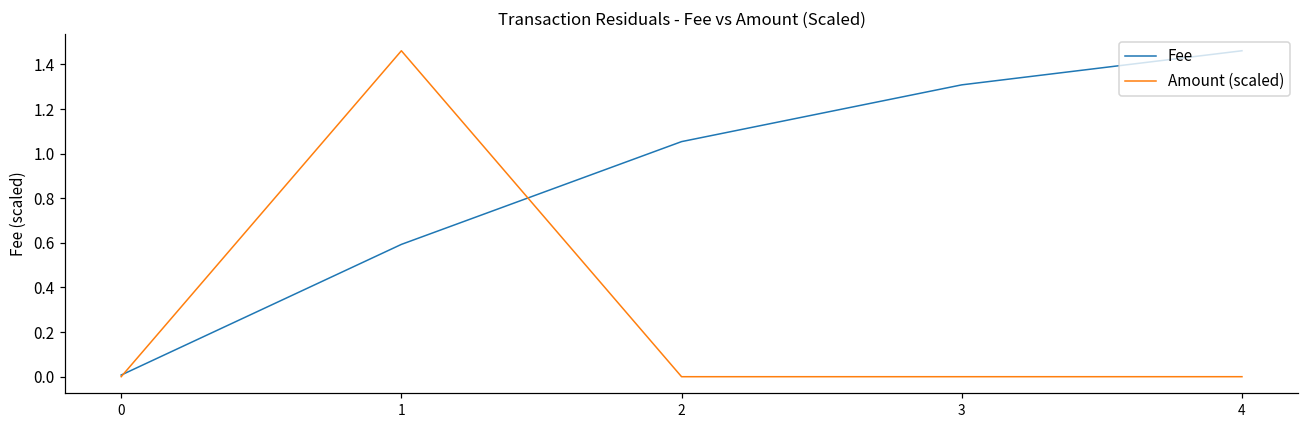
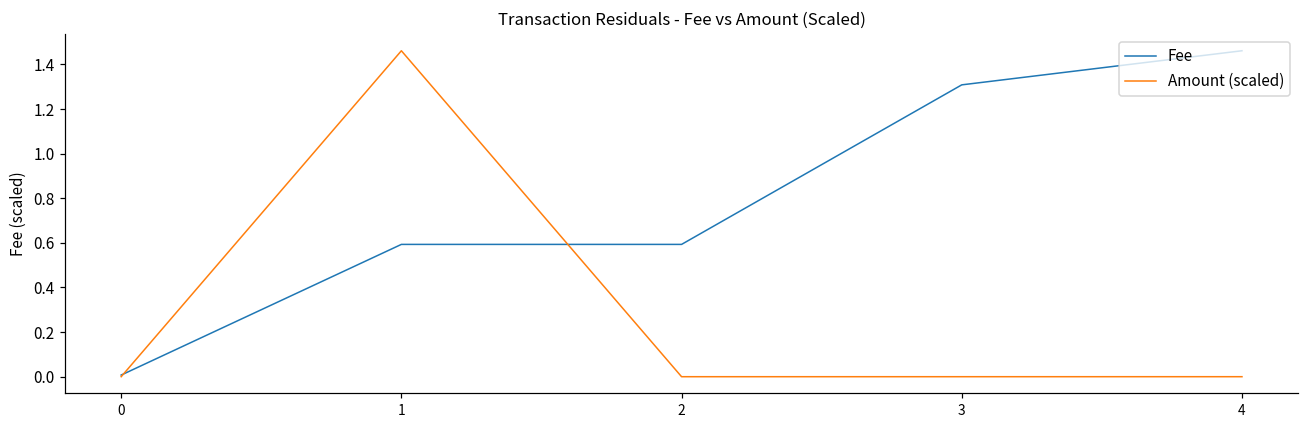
Fee, 2: 1.05 -> 0.59
